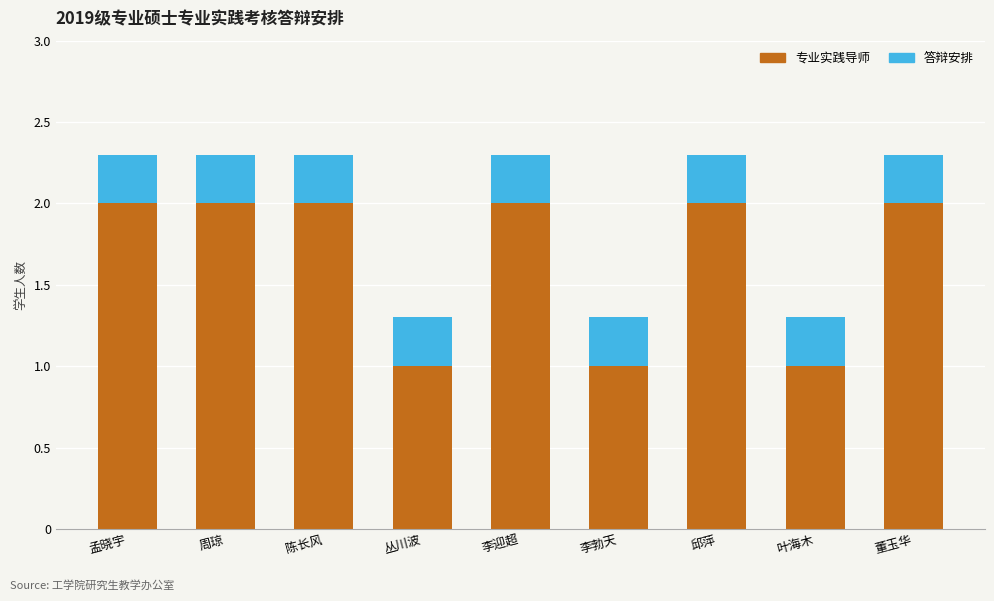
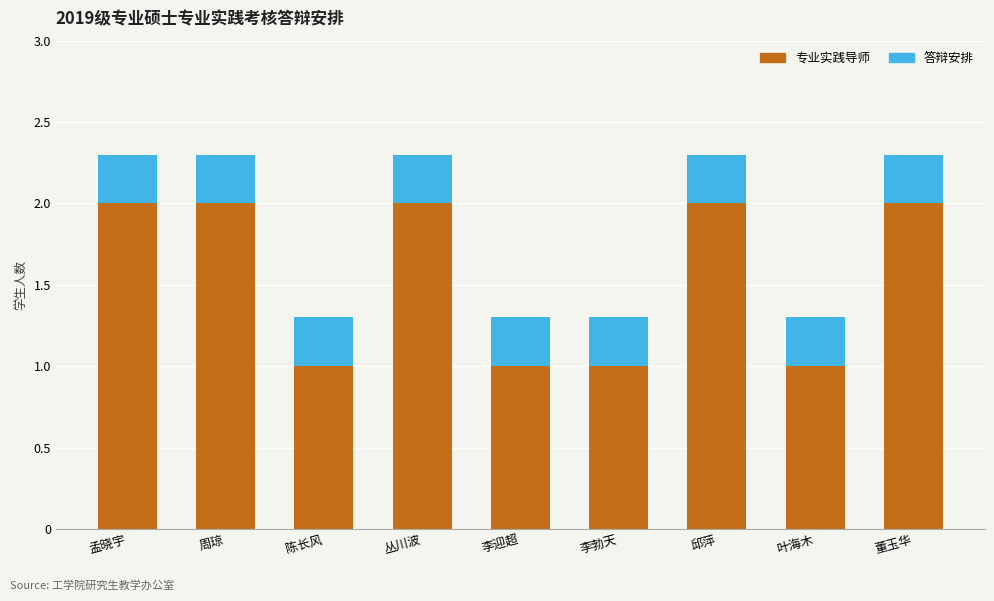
专业实践导师, 陈长风: 2 -> 1
专业实践导师, 丛川波: 1 -> 2
专业实践导师, 李迎超: 2 -> 1
